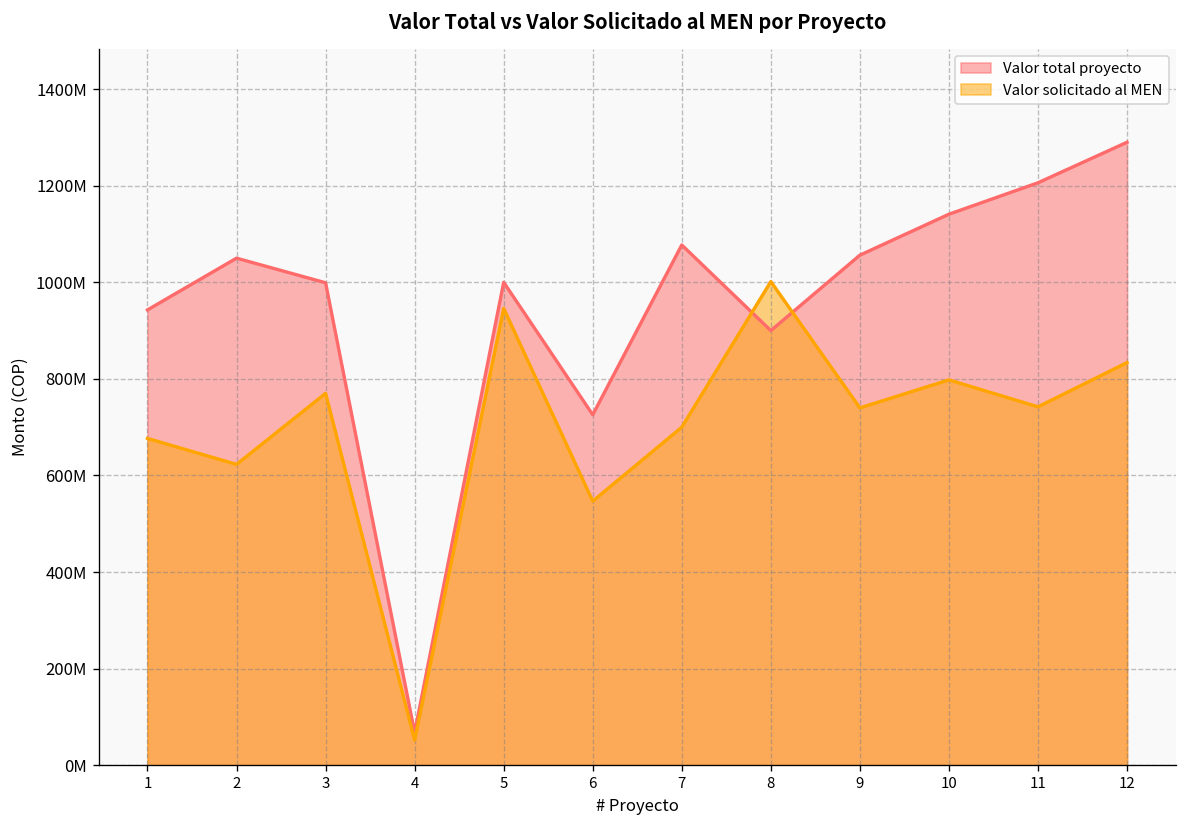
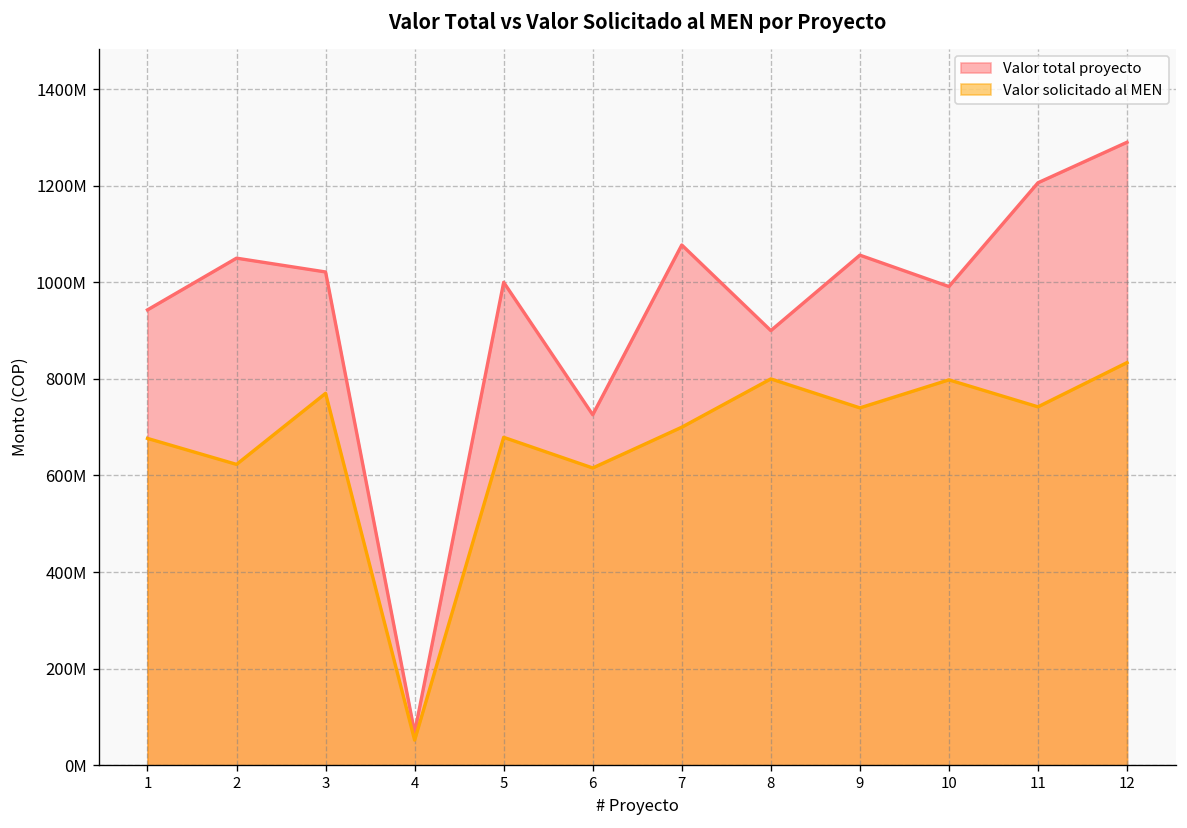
Valor total proyecto, 3: 1000000000 -> 1020000000
Valor solicitado al MEN, 5: 950000000 -> 680000000
Valor solicitado al MEN, 6: 550000000 -> 620000000
Valor solicitado al MEN, 8: 1000000000 -> 800000000
Valor total proyecto, 10: 1140000000 -> 990000000
